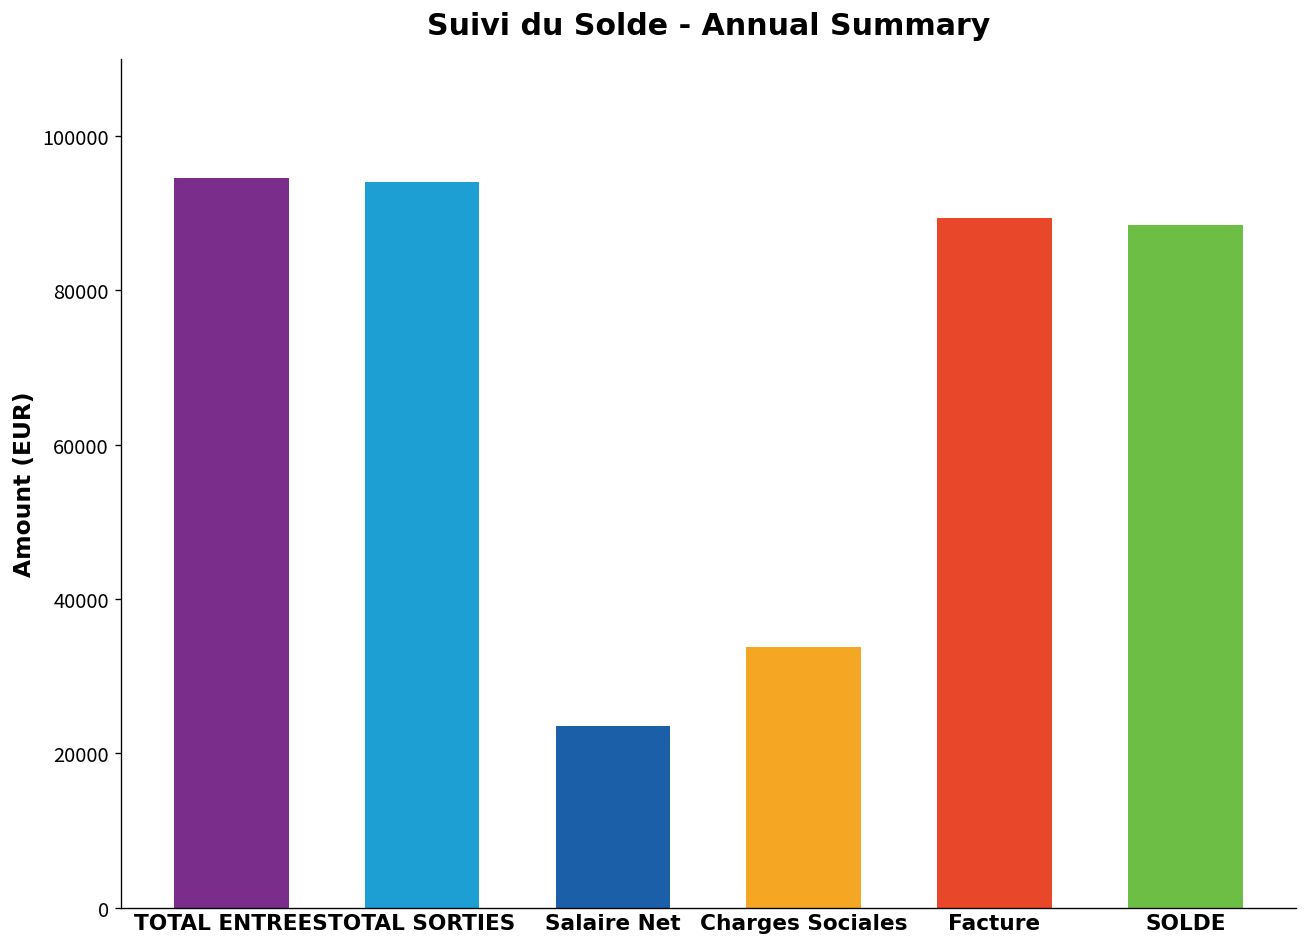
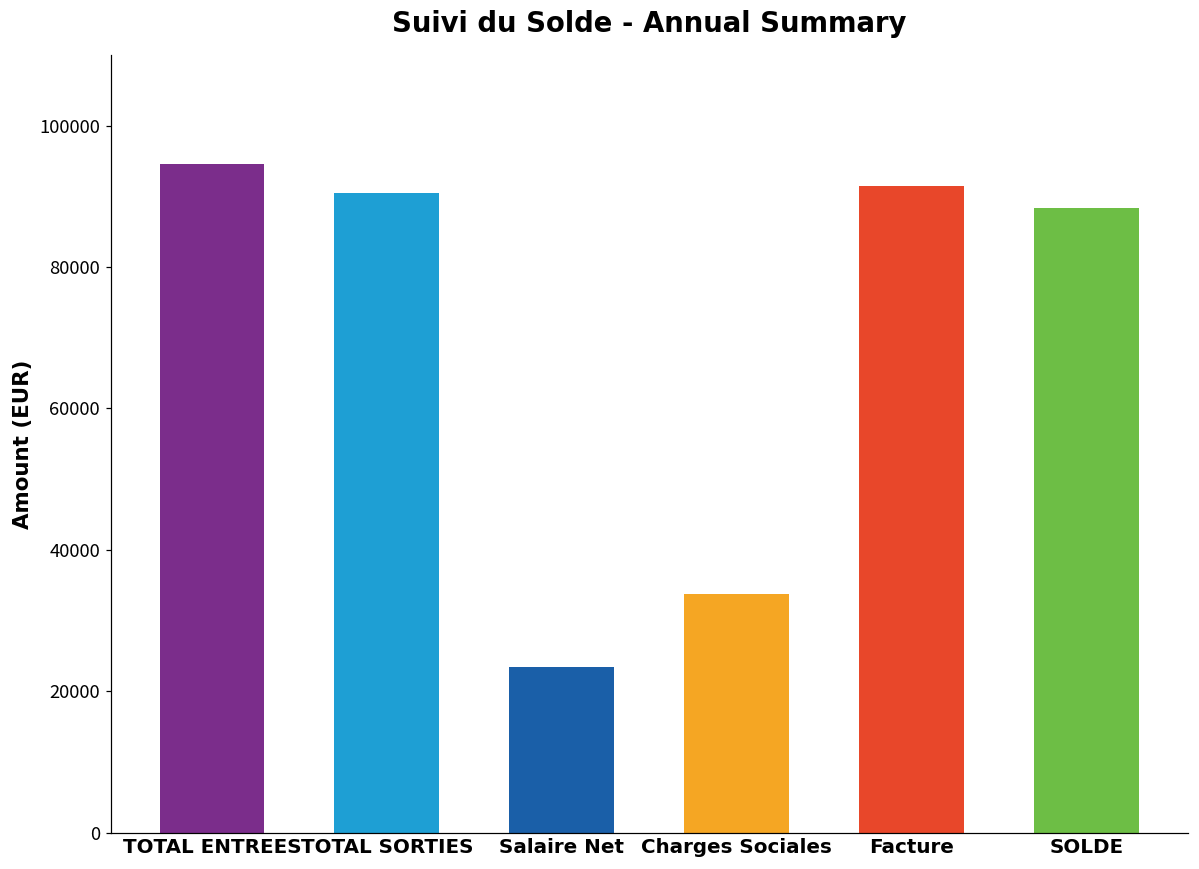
TOTAL SORTIES: 94000 -> 90000
Facture: 89000 -> 91000
